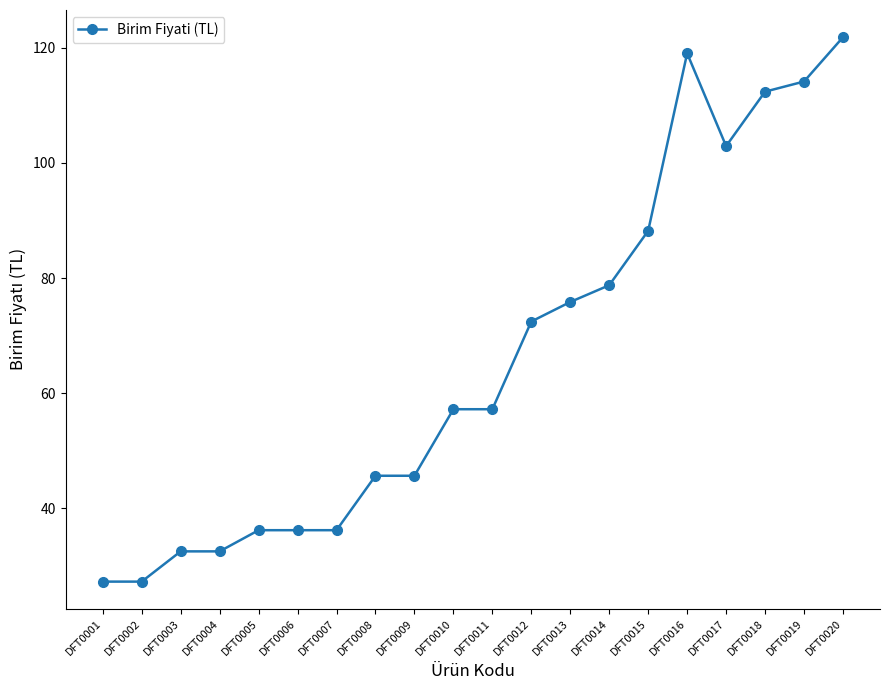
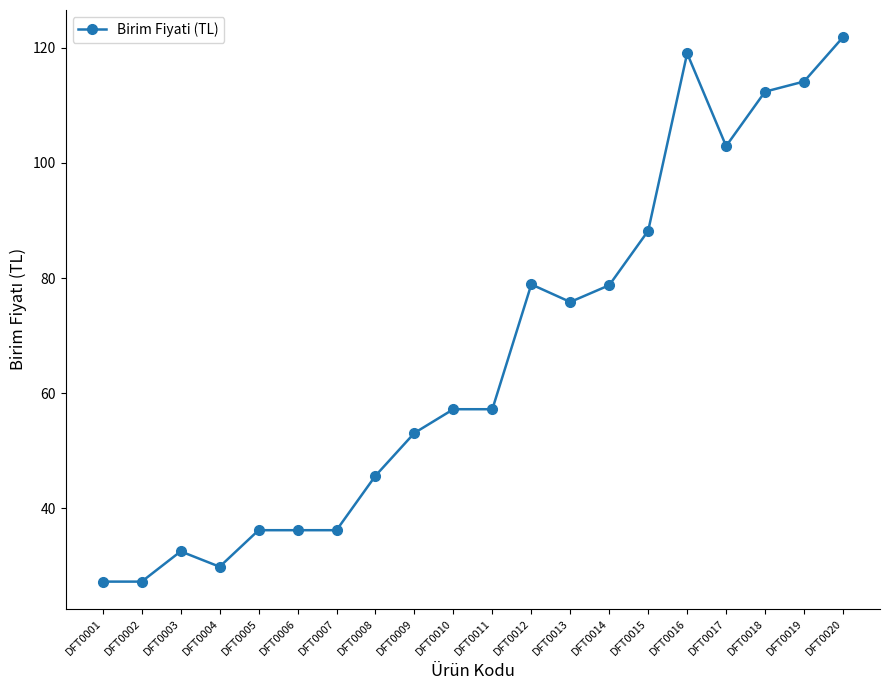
DFT0004: 33 -> 30
DFT0009: 46 -> 53
DFT0012: 72 -> 79
